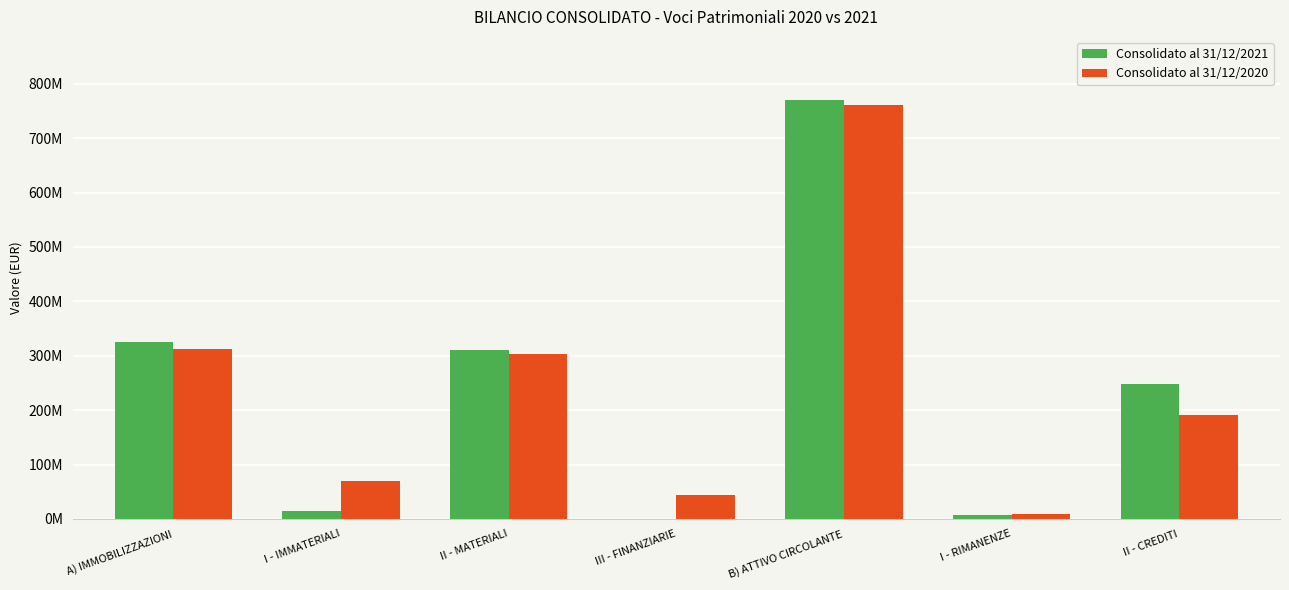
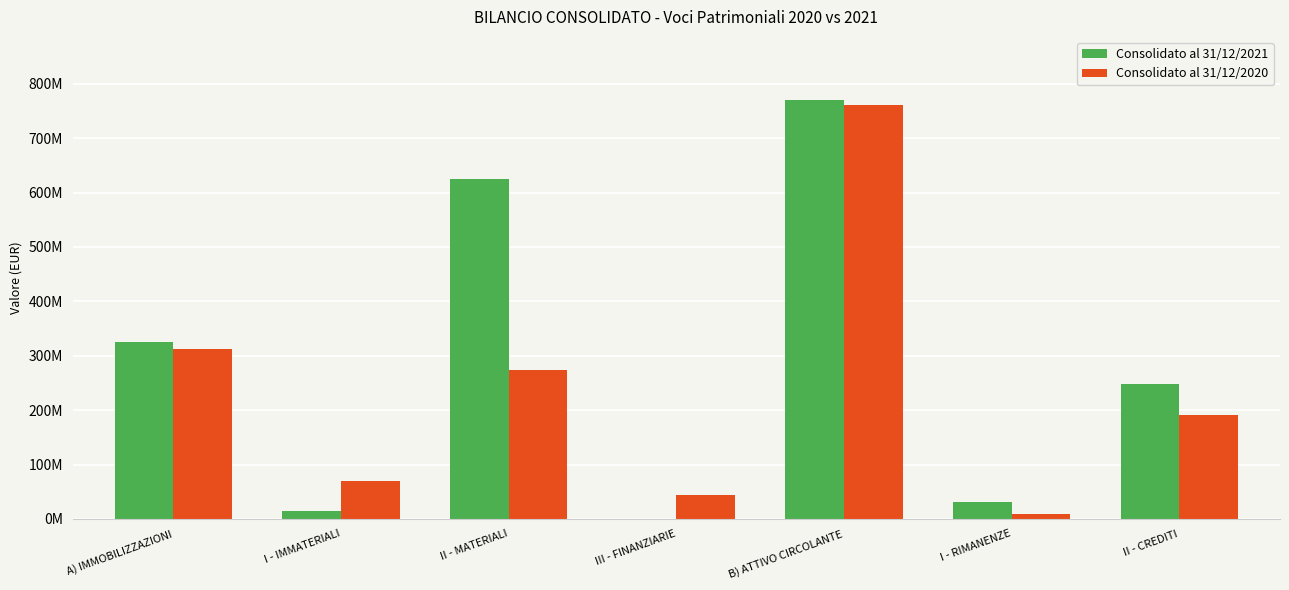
Consolidato al 31/12/2021, II - MATERIALI: 310000000 -> 620000000
Consolidato al 31/12/2020, II - MATERIALI: 300000000 -> 270000000
Consolidato al 31/12/2021, I - RIMANENZE: 10000000 -> 30000000
